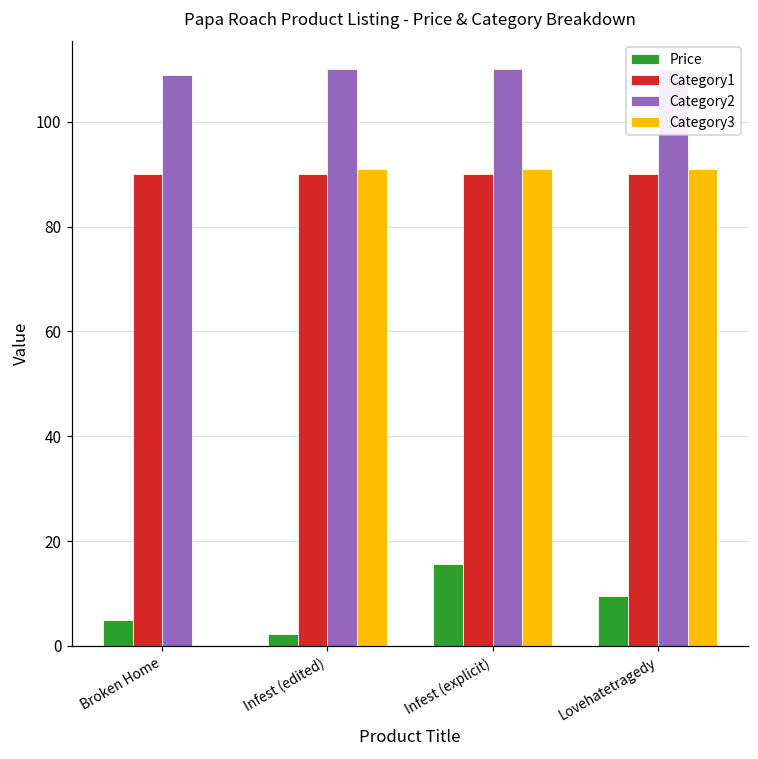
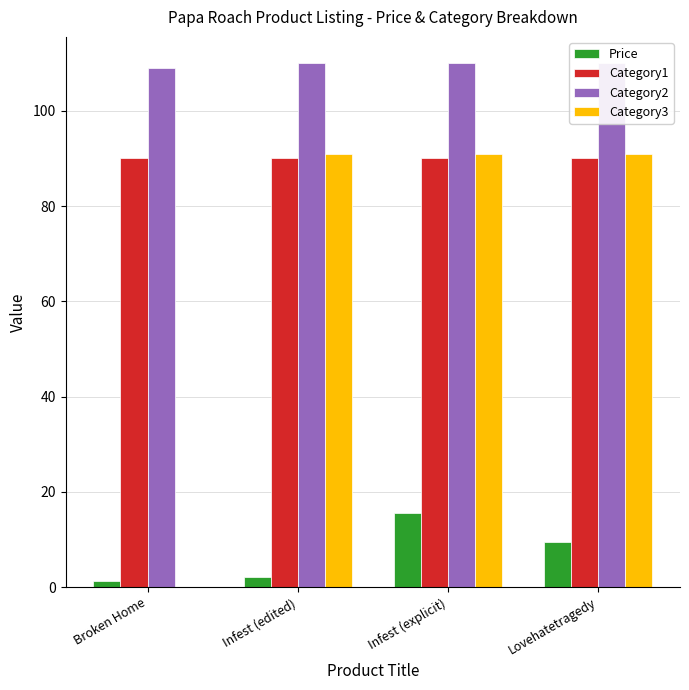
Price, Broken Home: 5 -> 1
